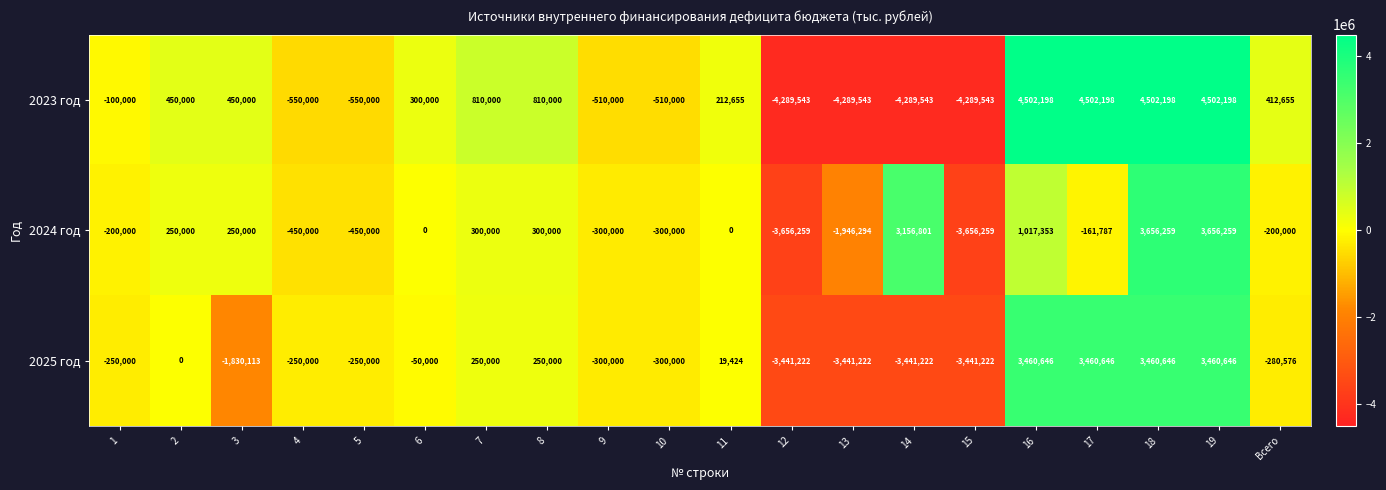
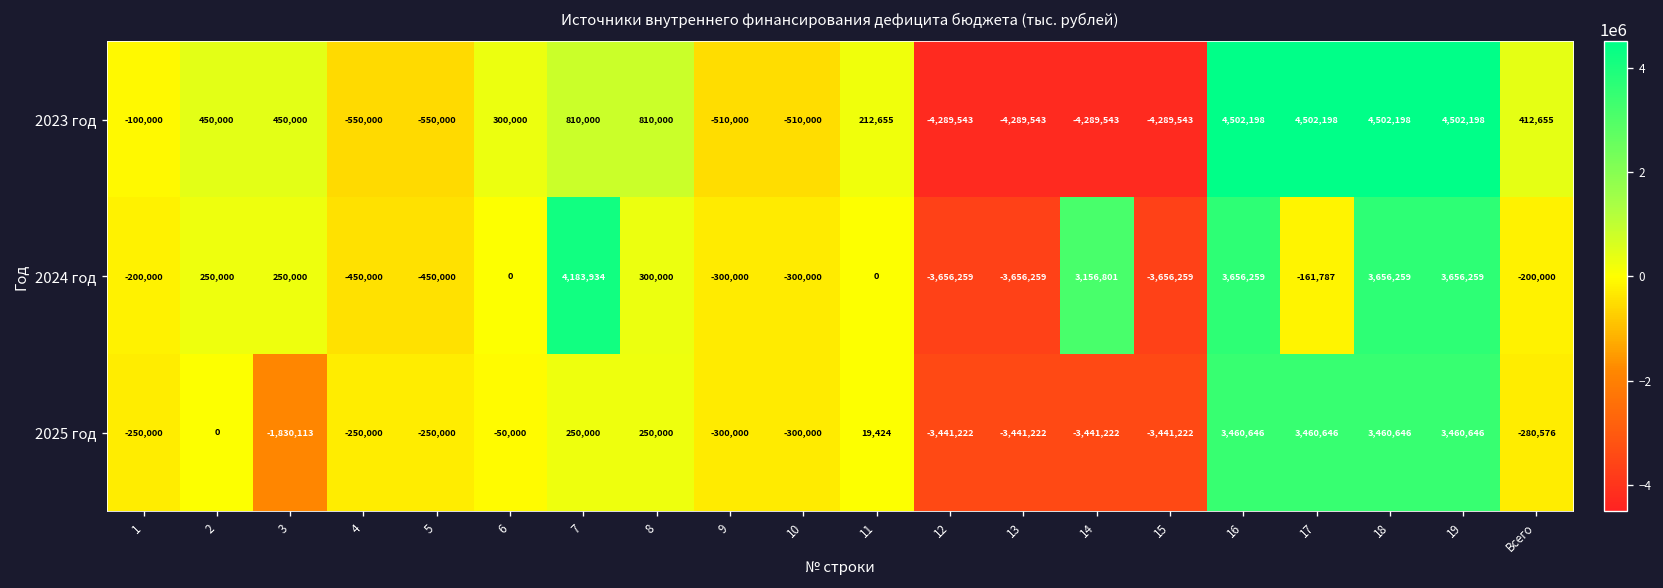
2024 год, 7: 300,000 -> 4,183,934
2024 год, 13: -1,946,294 -> -3,656,259
2024 год, 16: 1,017,353 -> 3,656,259
